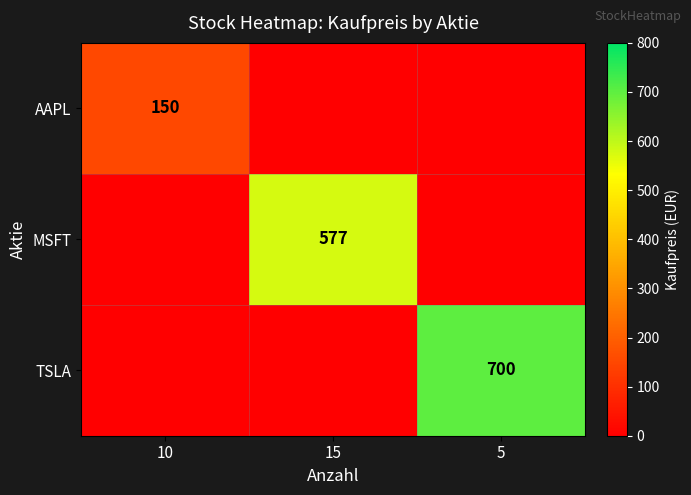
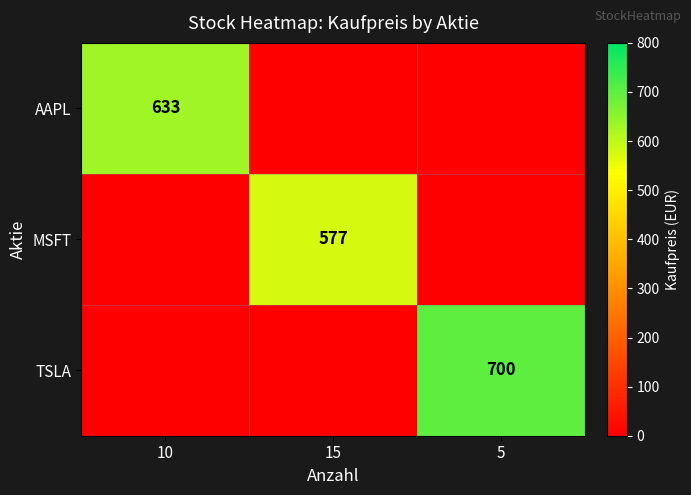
AAPL, 10: 150 -> 633
